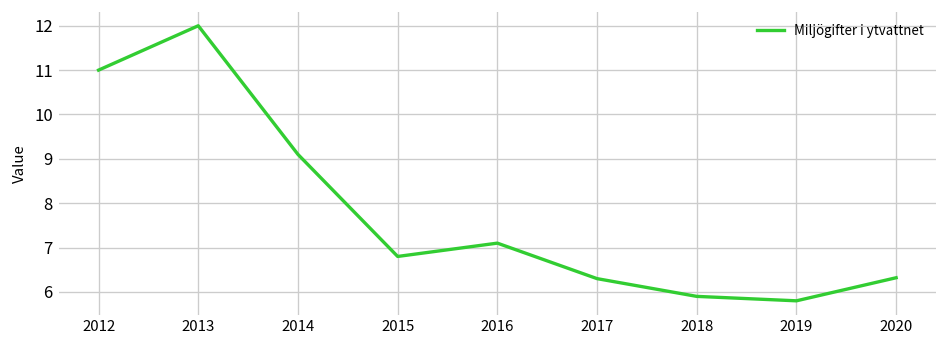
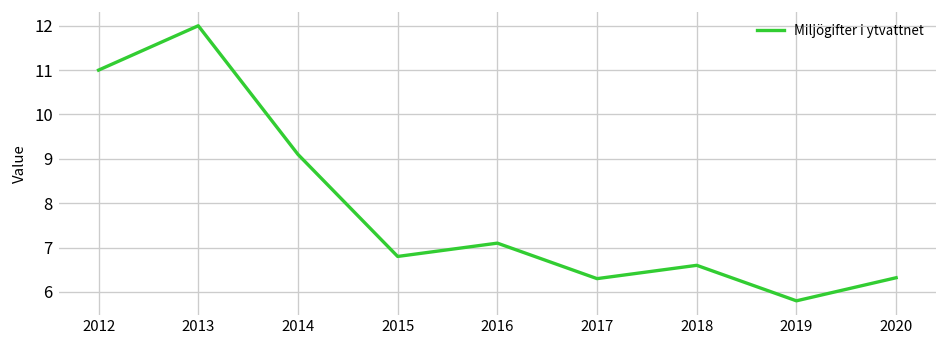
2018: 5.9 -> 6.6
